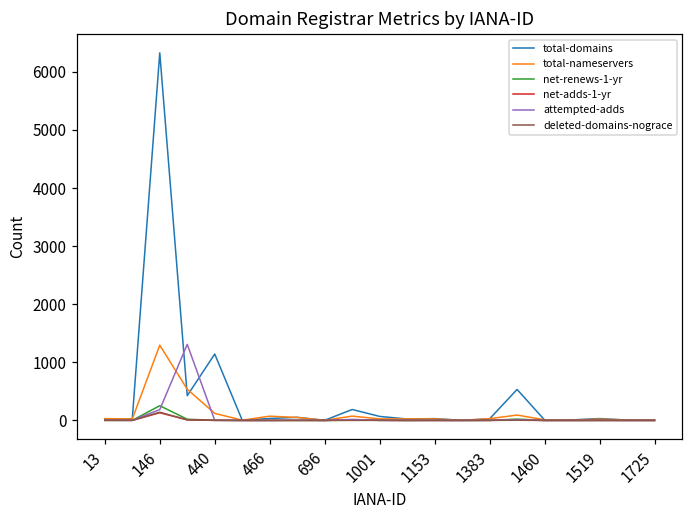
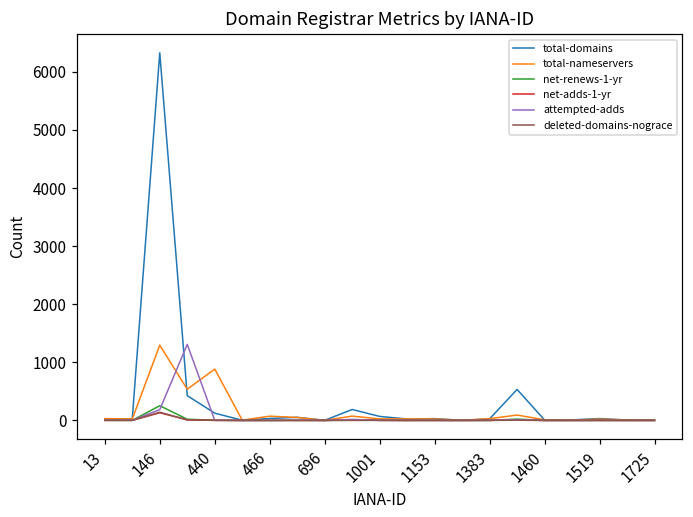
total-domains, 440: 1100 -> 100
total-nameservers, 440: 100 -> 900
